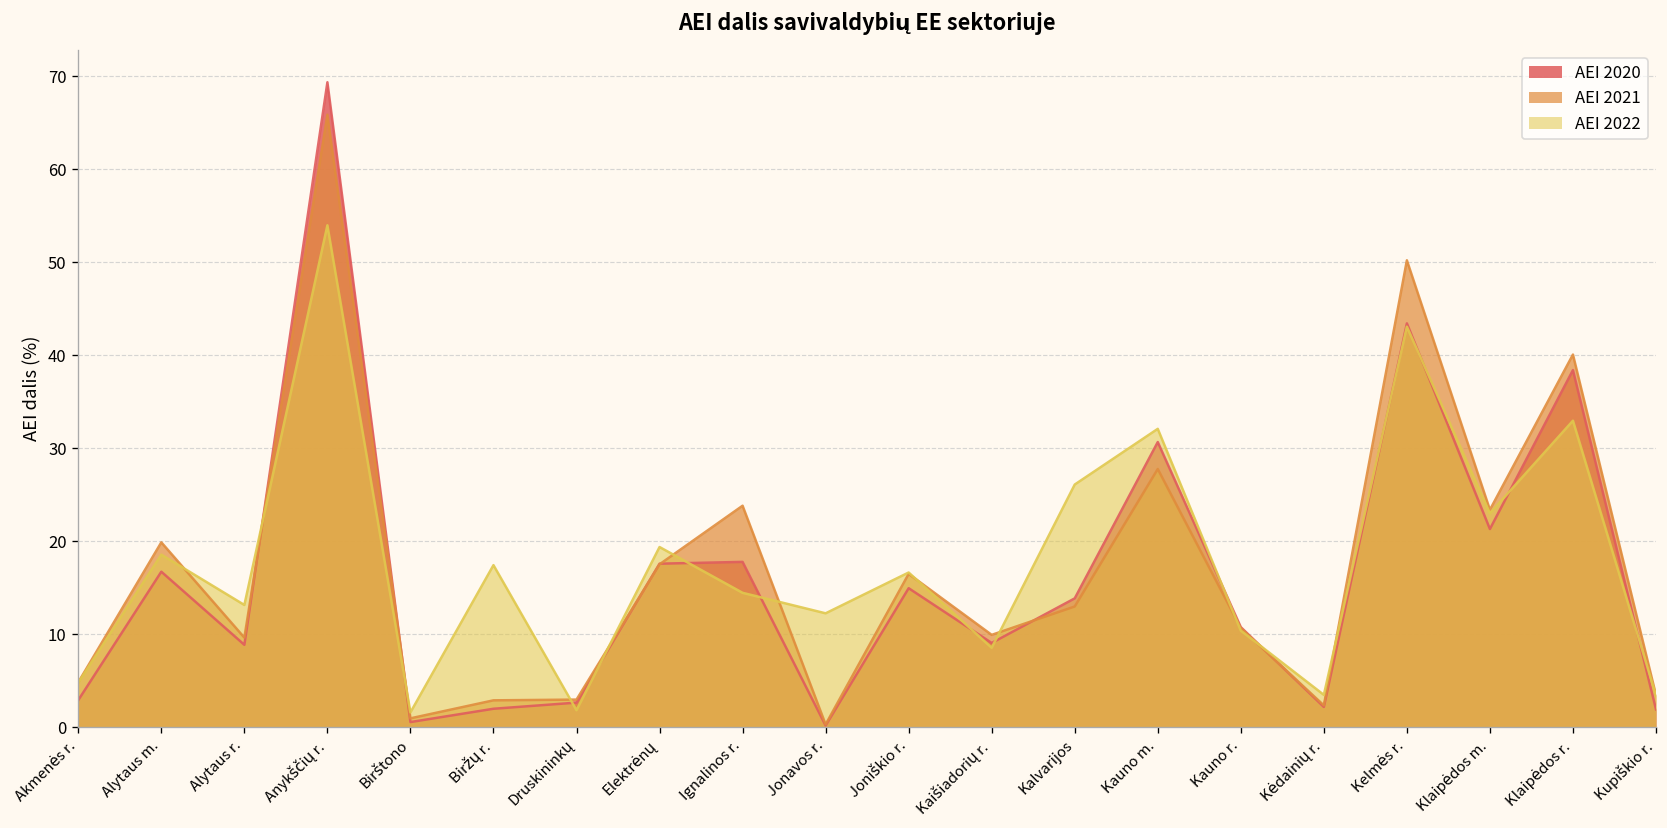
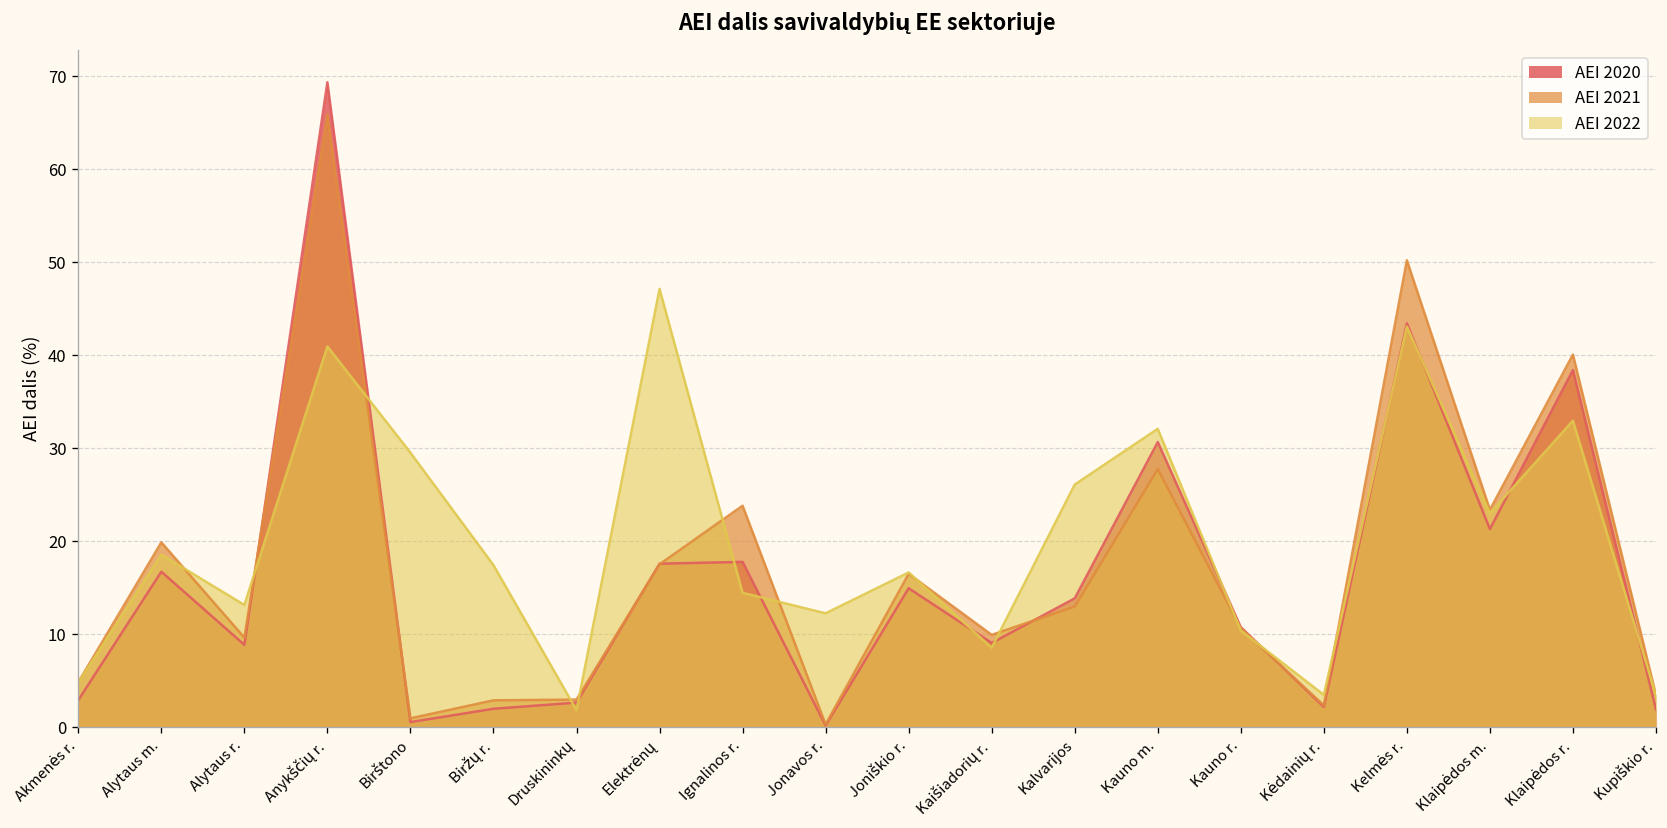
AEI 2022, Anykščių r.: 54 -> 41
AEI 2022, Birštono: 2 -> 30
AEI 2022, Elektrėnų: 19 -> 47
